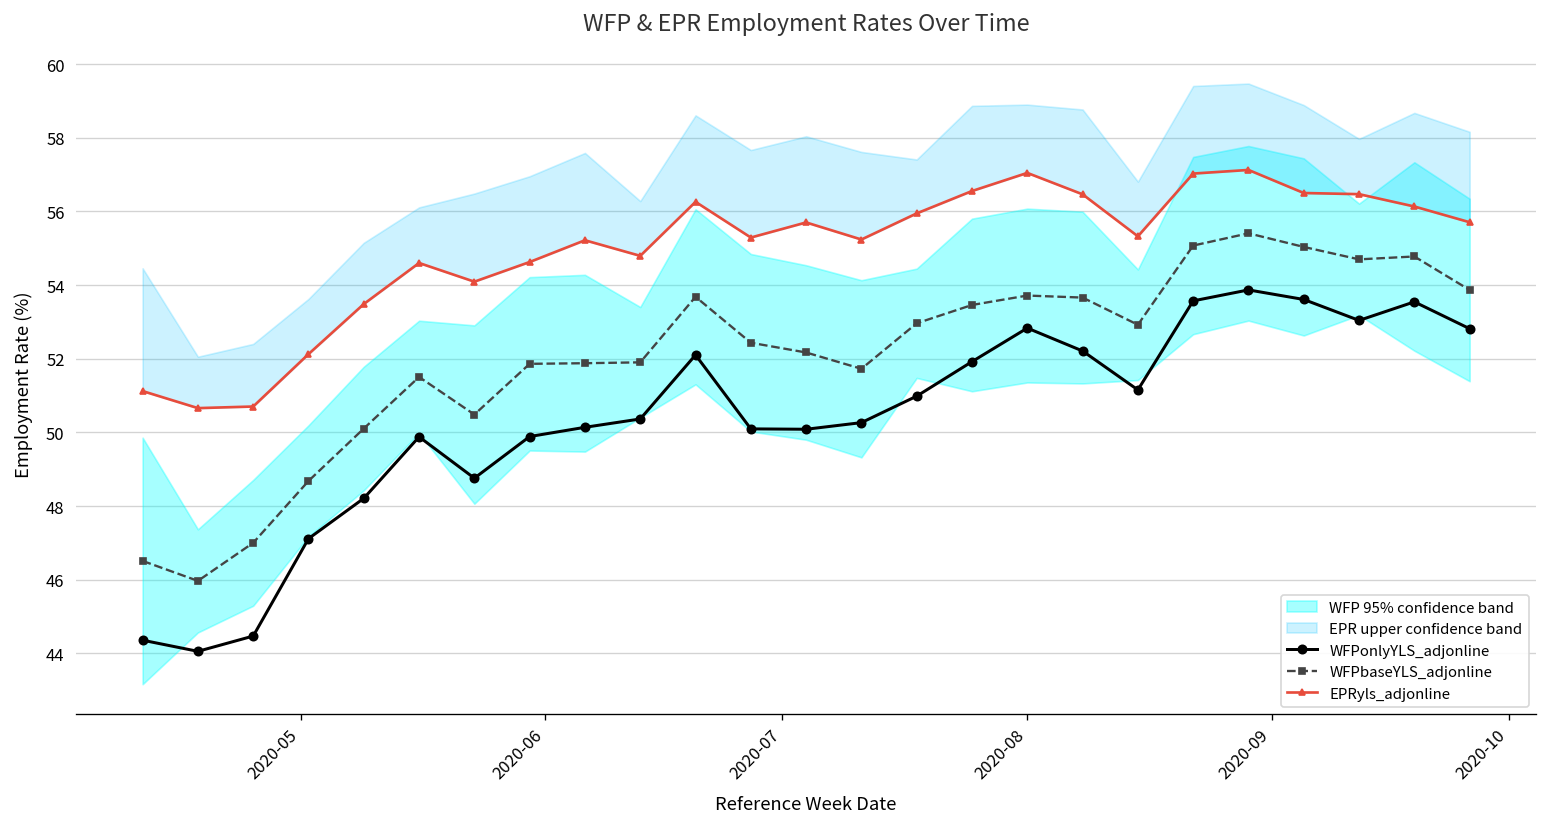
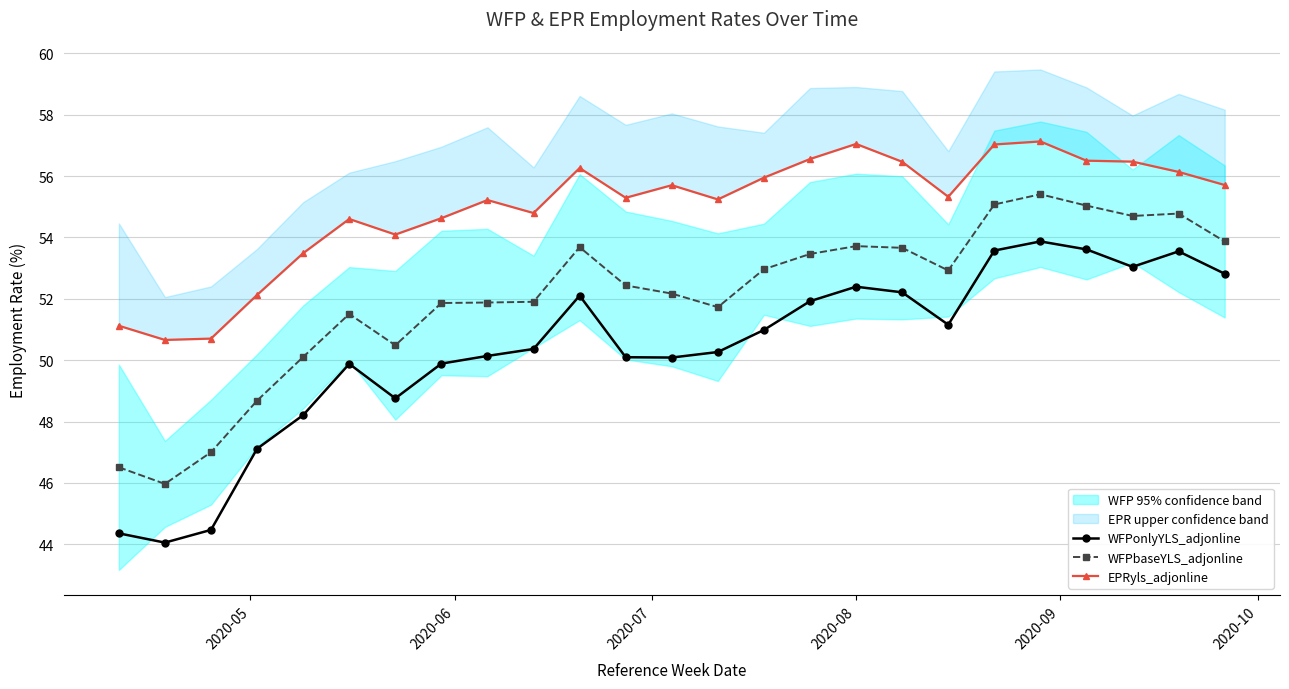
WFPonlyYLS_adjonline, 2020-08: 52.8 -> 52.4
